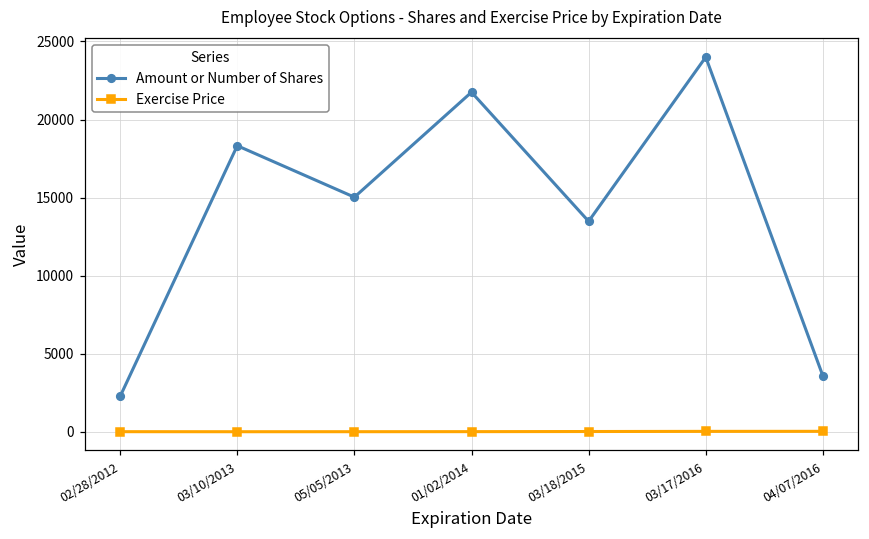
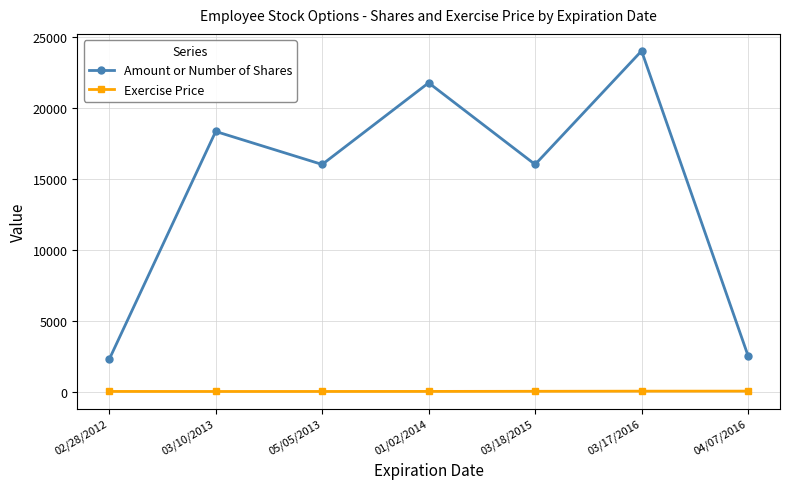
Amount or Number of Shares, 05/05/2013: 15000 -> 16000
Amount or Number of Shares, 03/18/2015: 13500 -> 16000
Amount or Number of Shares, 04/07/2016: 3600 -> 2500
